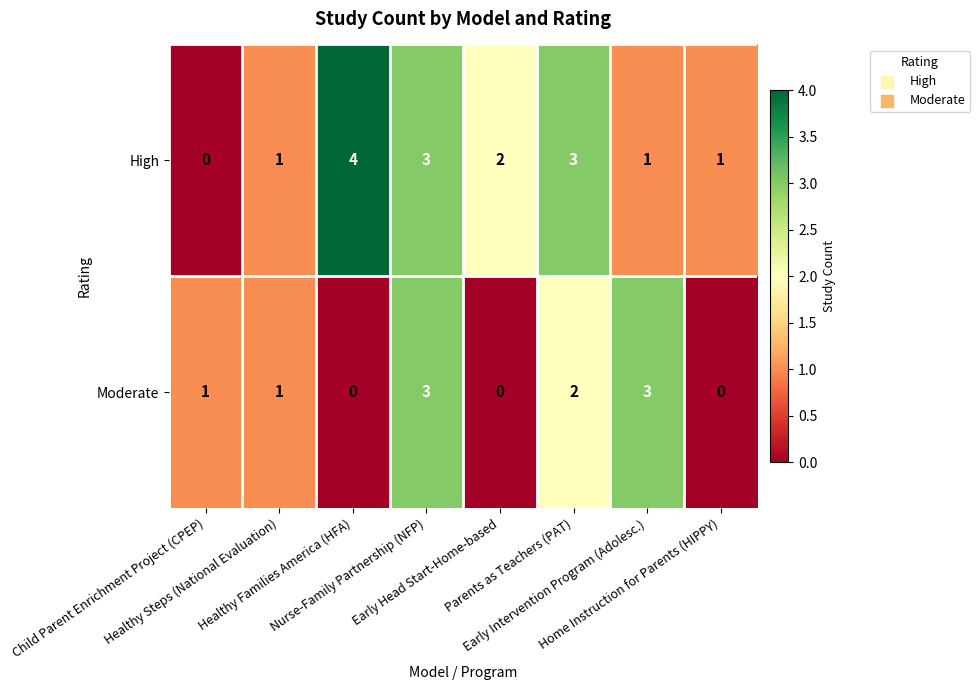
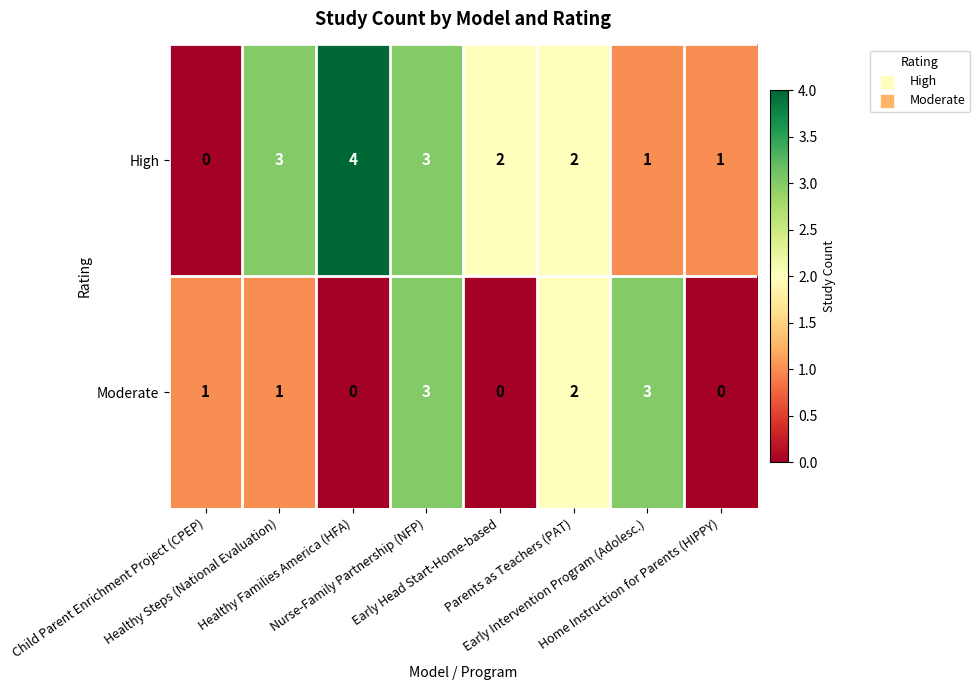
High, Healthy Steps (National Evaluation): 1 -> 3
High, Parents as Teachers (PAT): 3 -> 2
